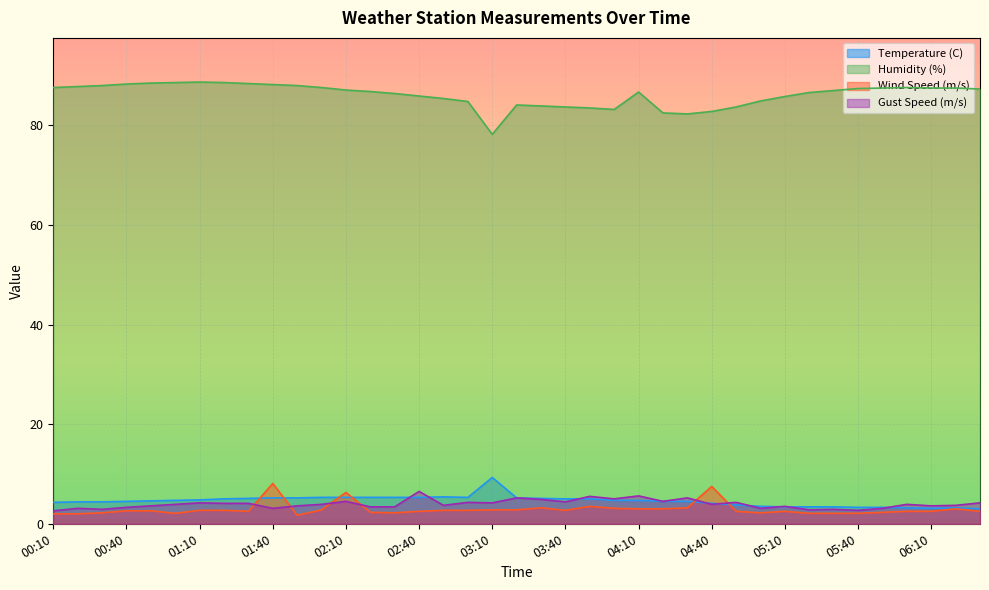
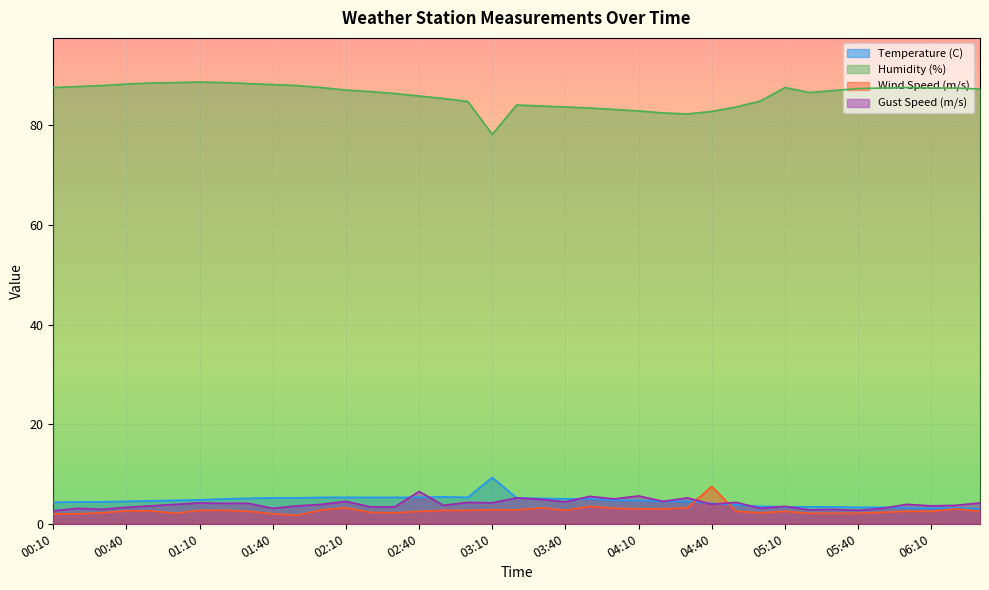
Wind Speed (m/s), 01:40: 8 -> 2
Wind Speed (m/s), 02:10: 6 -> 3
Humidity (%), 04:10: 87 -> 83
Humidity (%), 05:10: 86 -> 88
